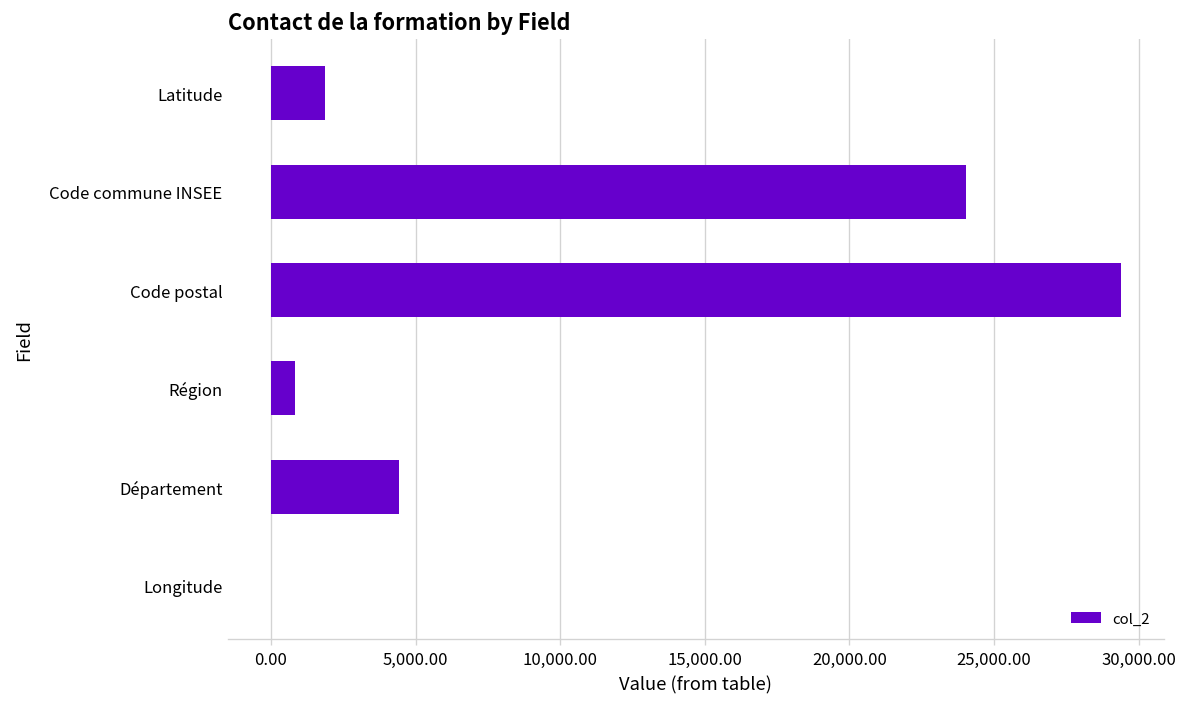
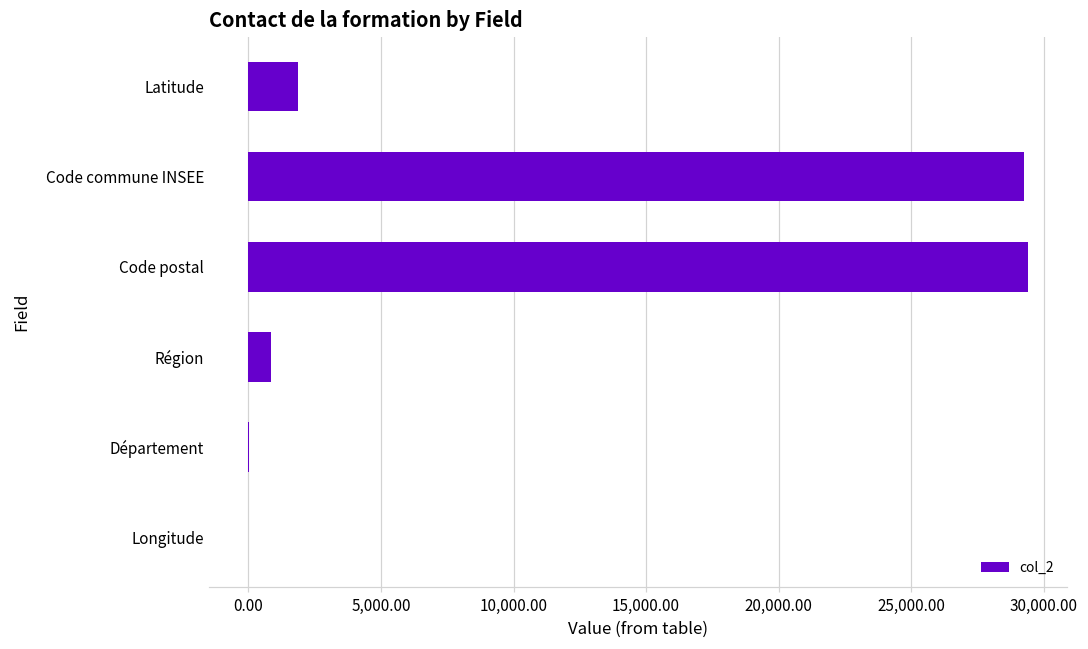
Code commune INSEE: 24,000 -> 29,200
Département: 4,400 -> 0
